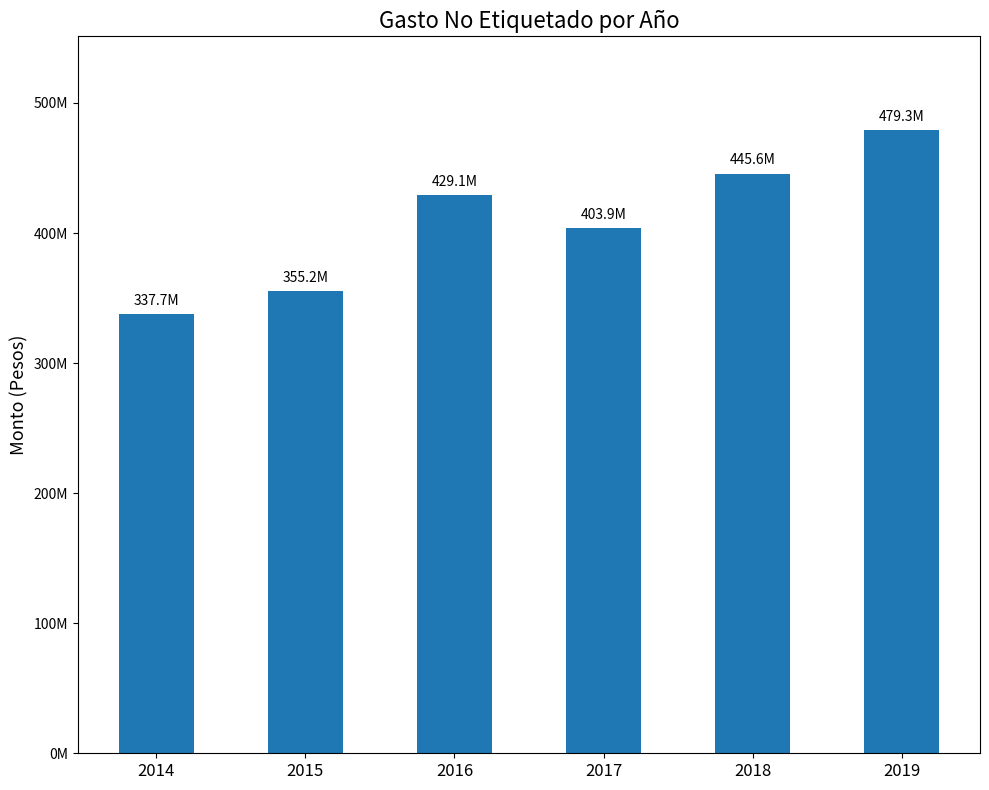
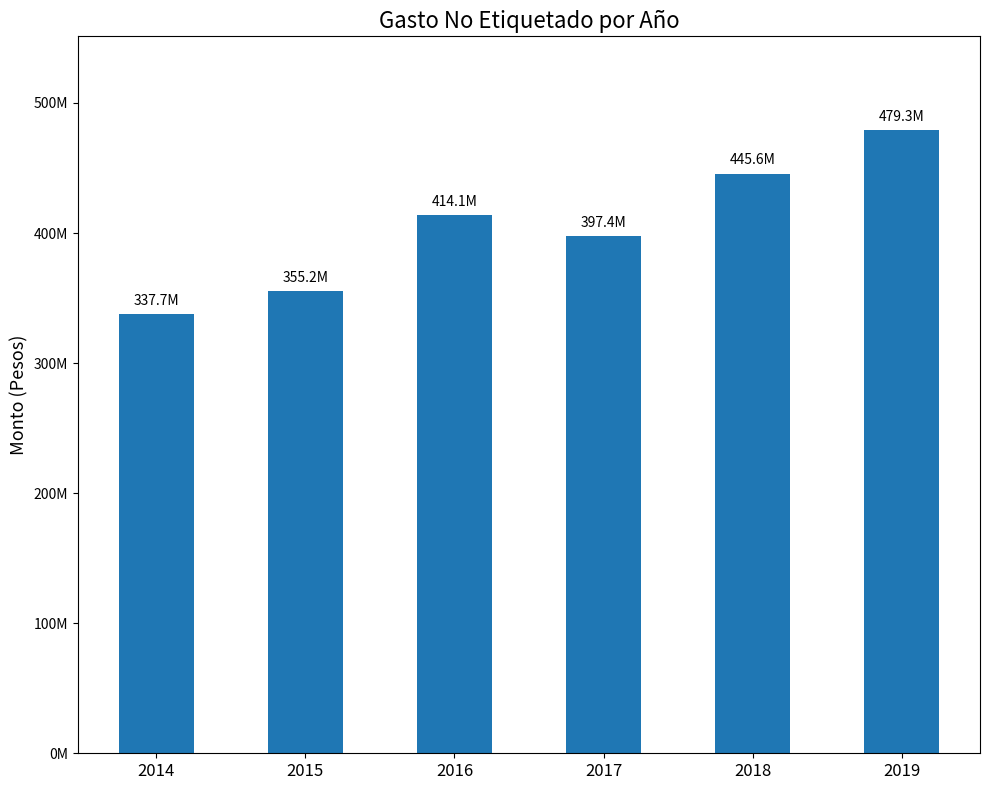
2016: 429.1M -> 414.1M
2017: 403.9M -> 397.4M
